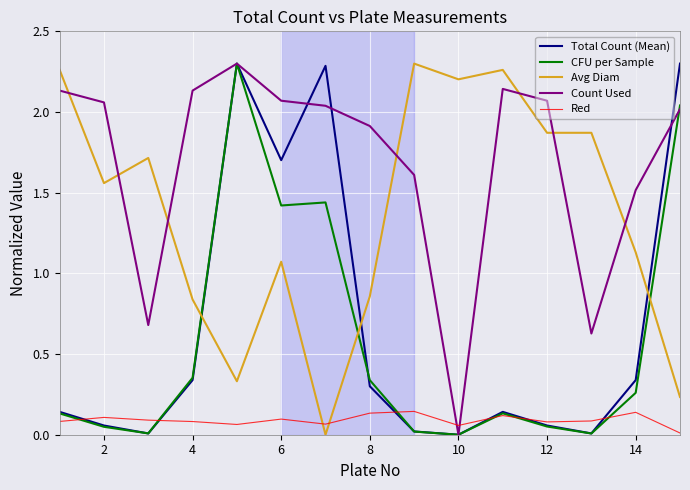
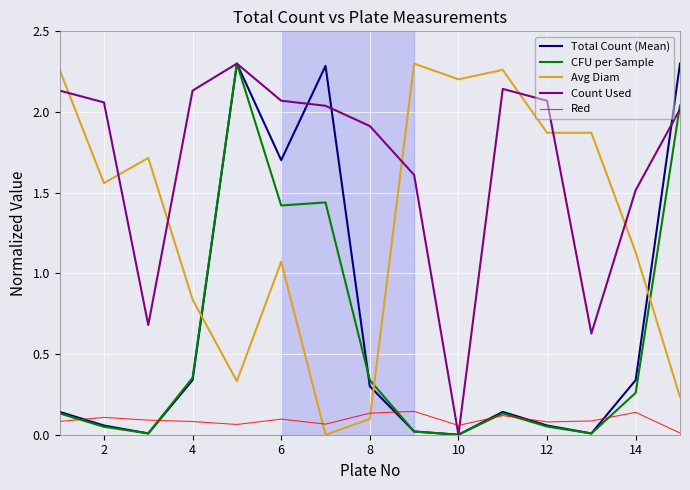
Avg Diam, 8: 0.86 -> 0.10
